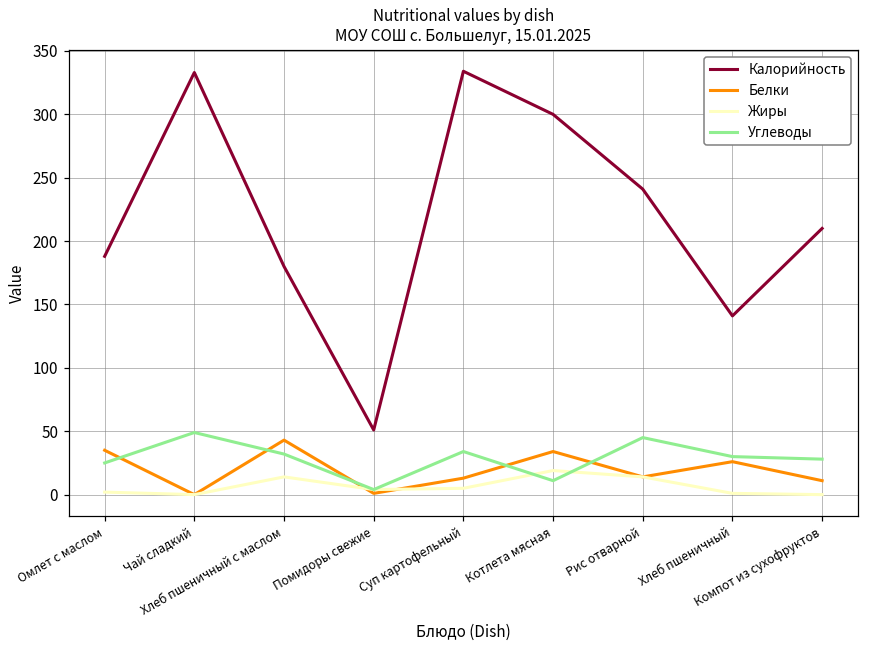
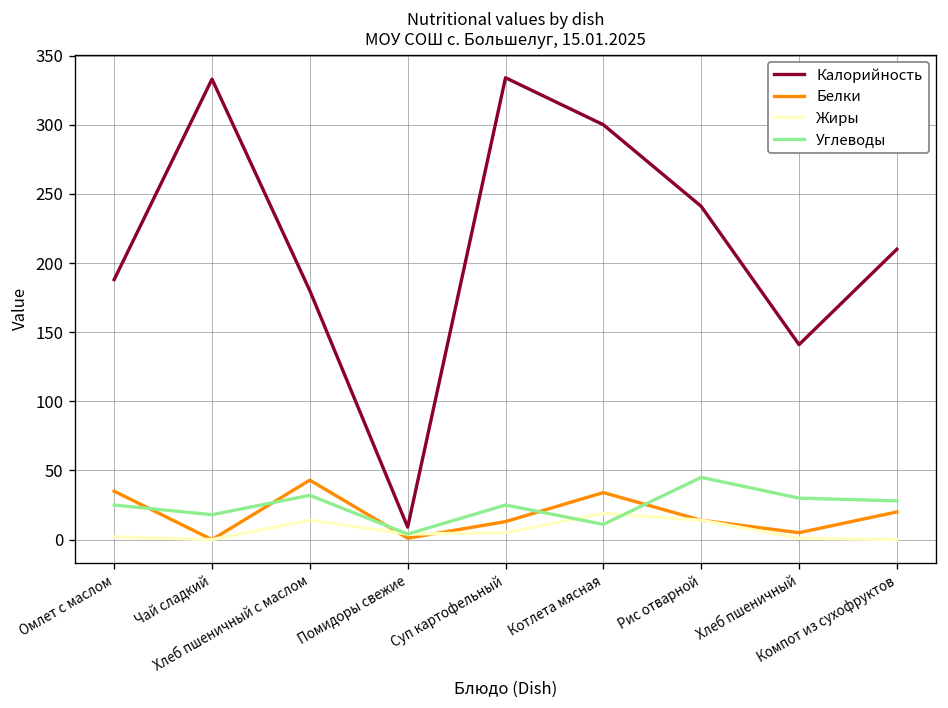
Углеводы, Чай сладкий: 49 -> 18
Калорийность, Помидоры свежие: 51 -> 9
Углеводы, Суп картофельный: 34 -> 25
Белки, Хлеб пшеничный: 26 -> 5
Белки, Компот из сухофруктов: 11 -> 20
